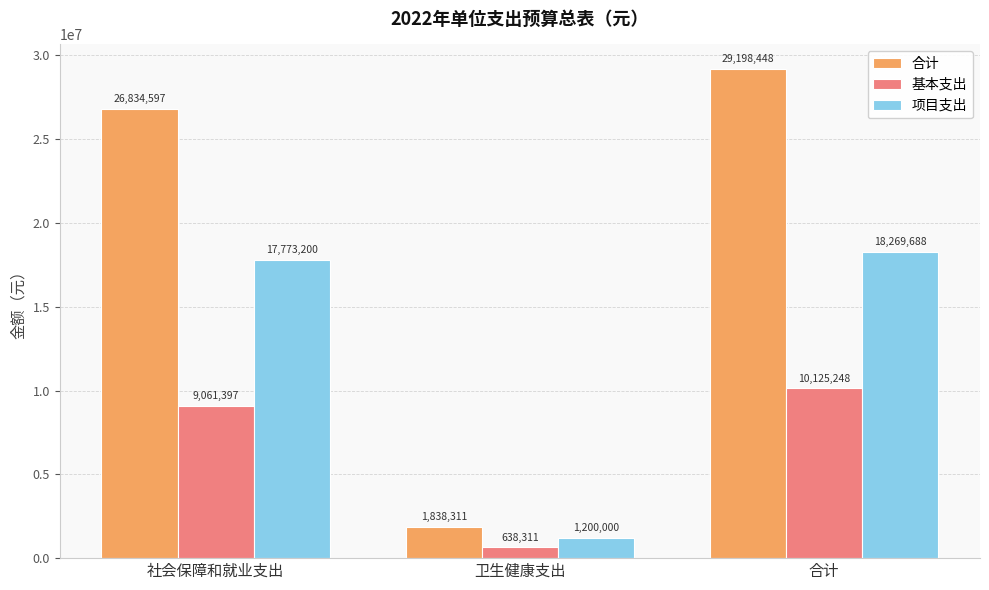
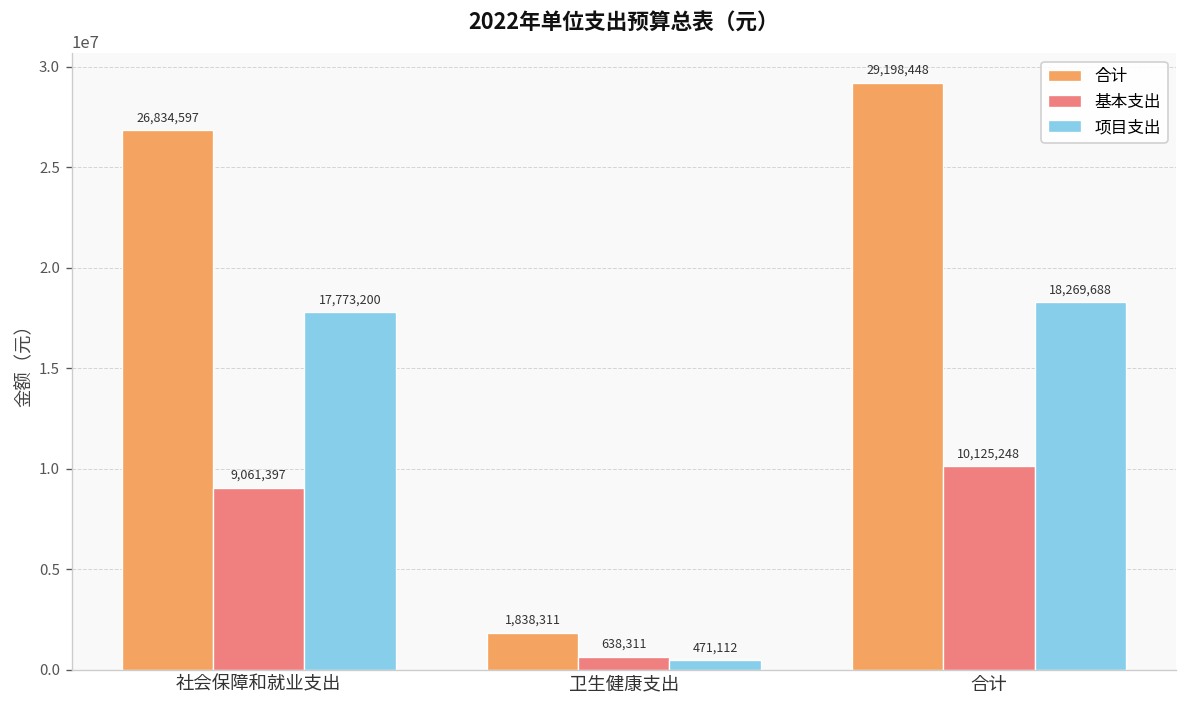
项目支出, 卫生健康支出: 1,200,000 -> 471,112
